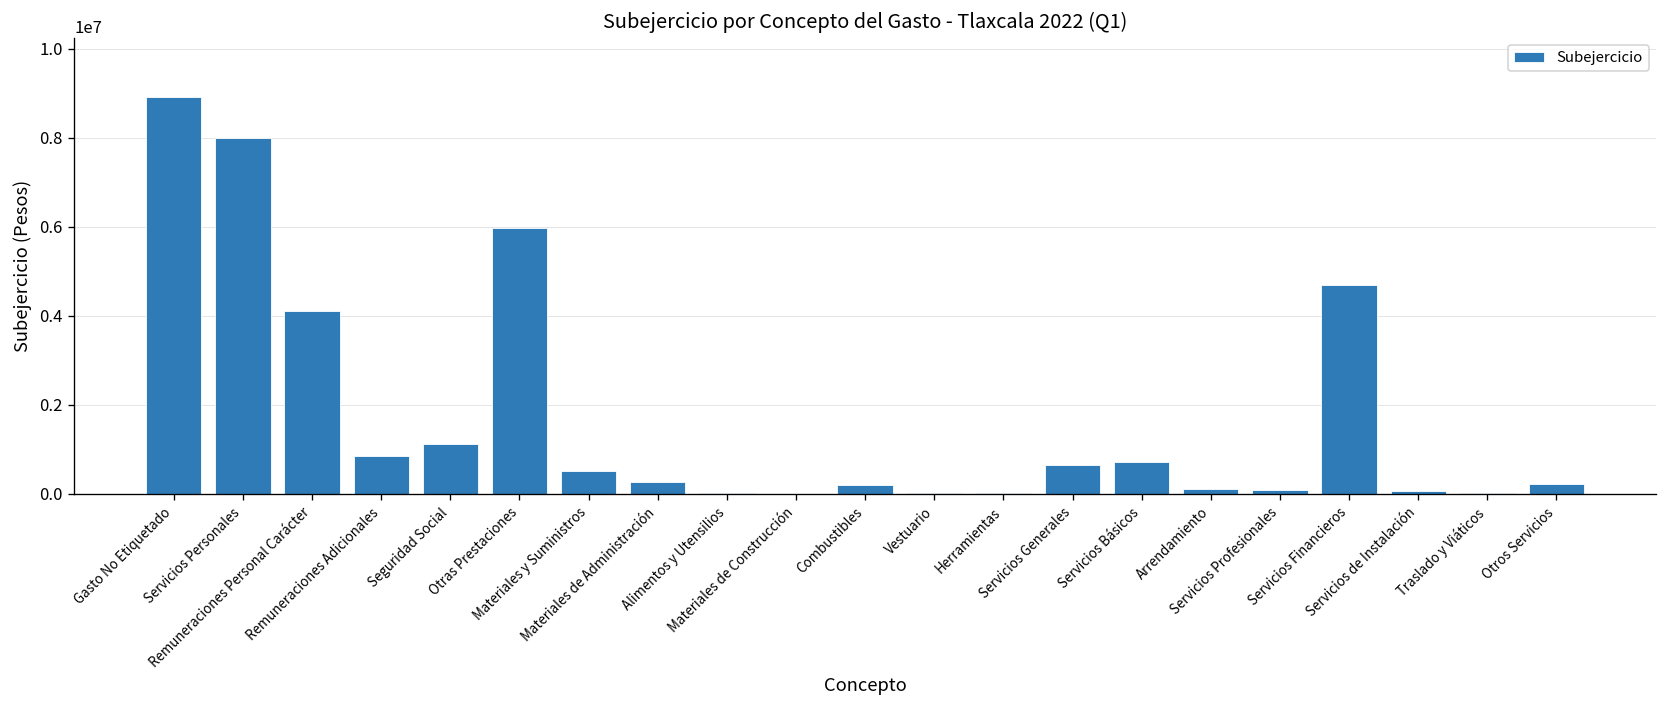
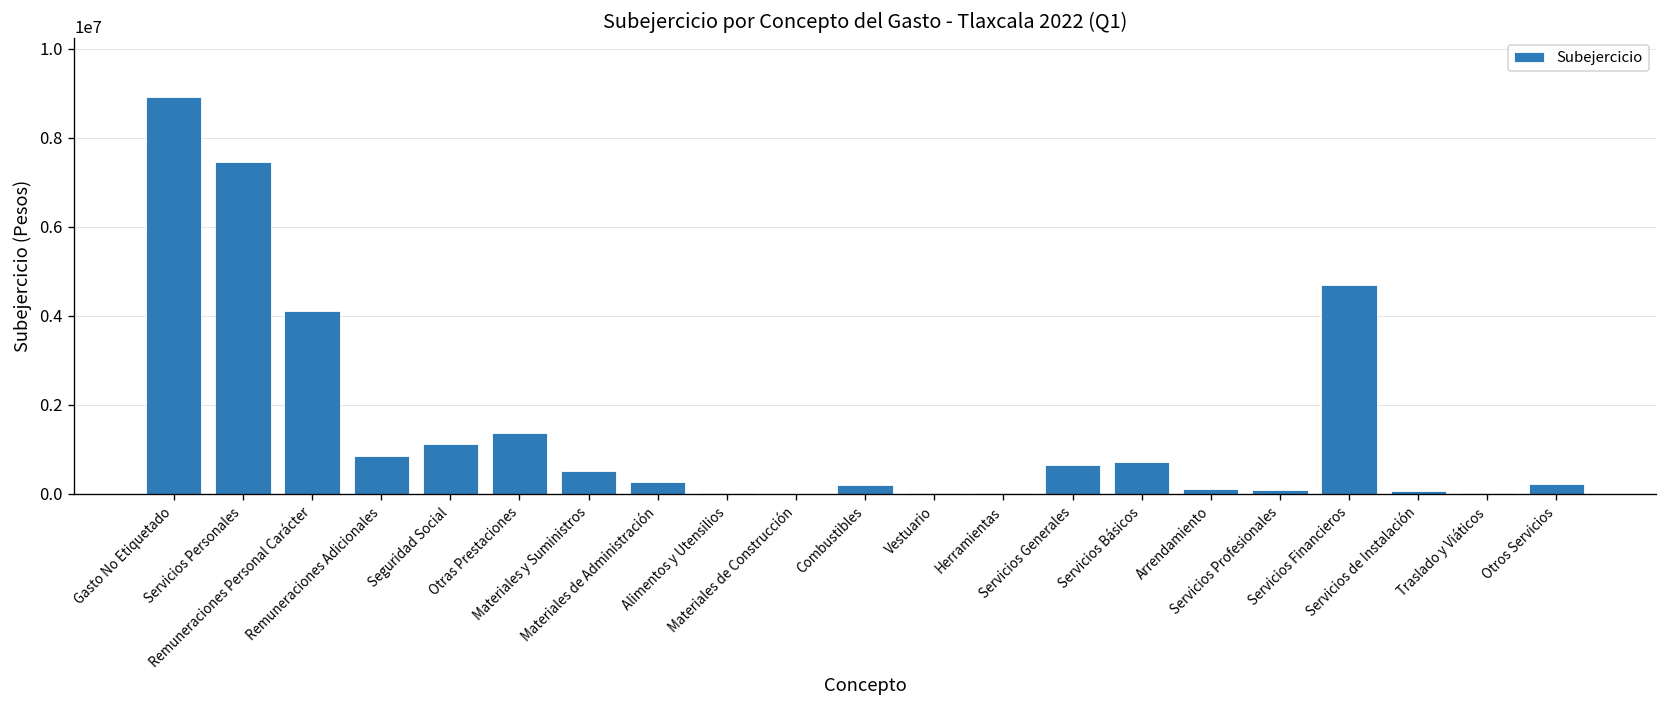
Servicios Personales: 8000000 -> 7500000
Otras Prestaciones: 6000000 -> 1400000
